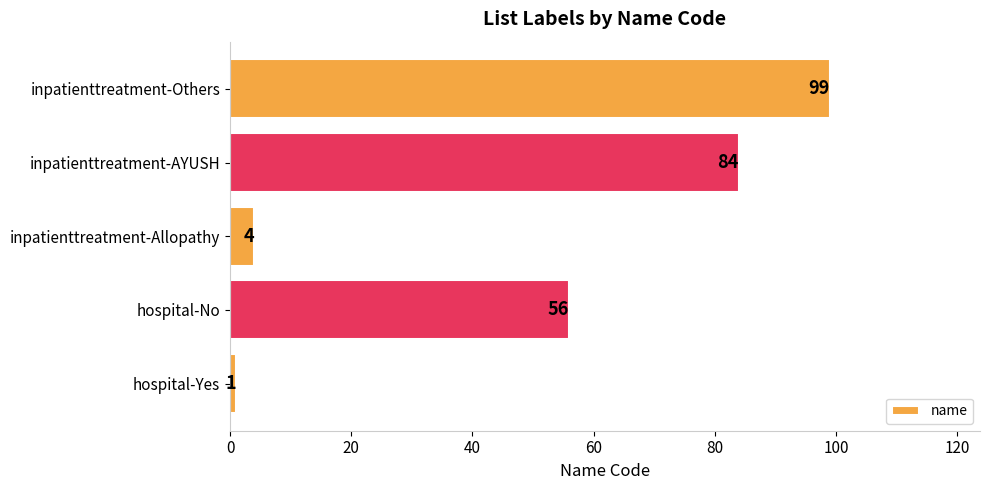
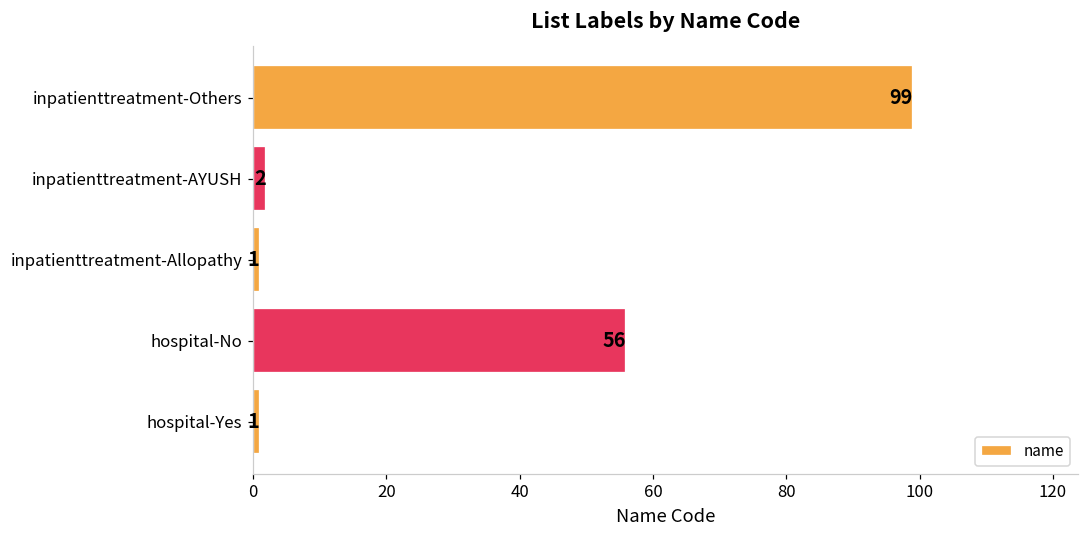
inpatienttreatment-AYUSH: 84 -> 2
inpatienttreatment-Allopathy: 4 -> 1
